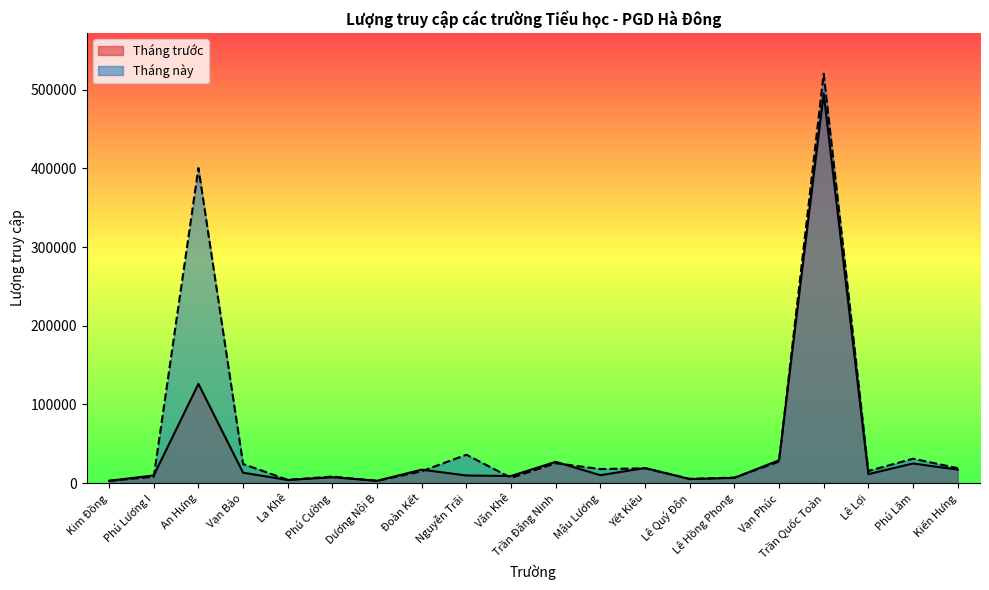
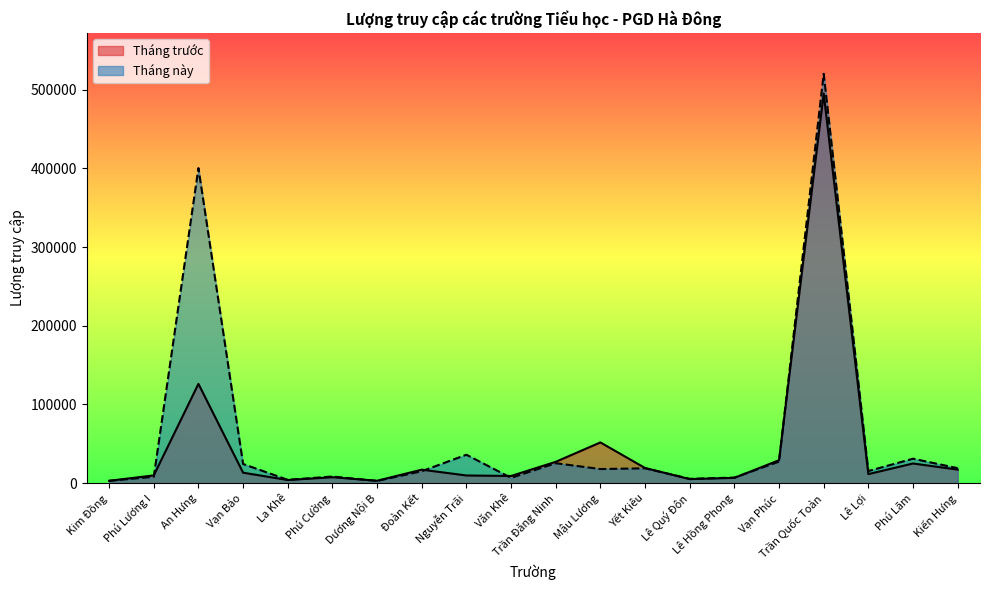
Tháng trước, Mậu Lương: 10000 -> 50000
